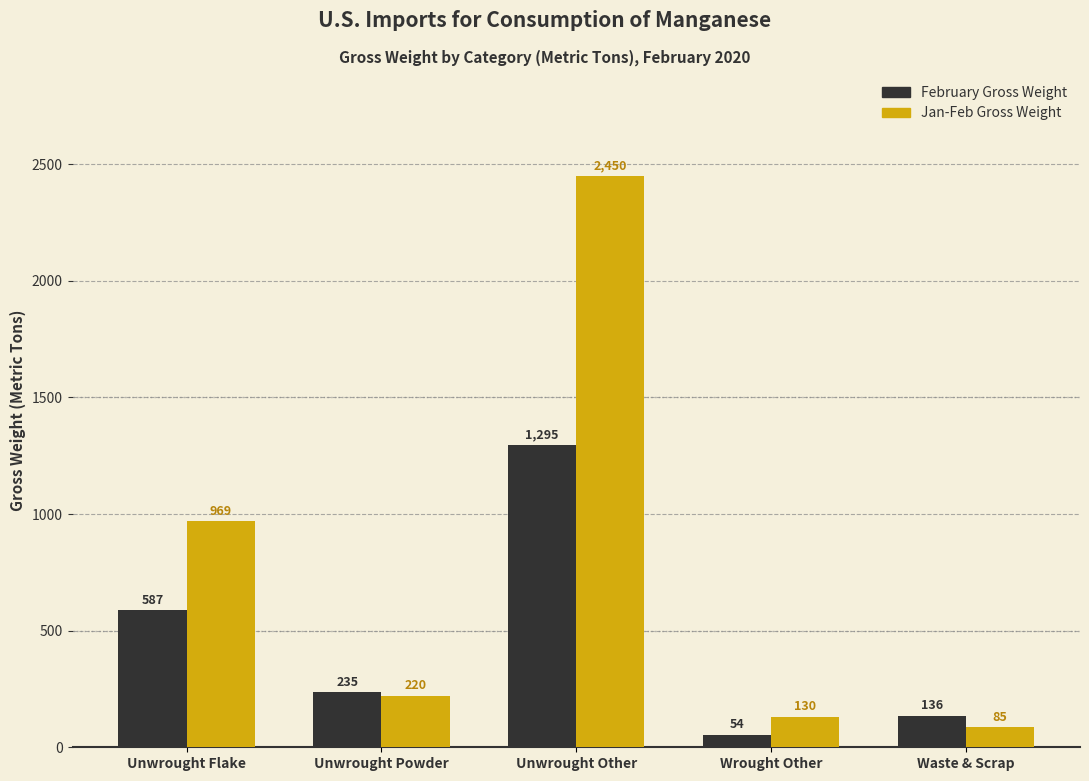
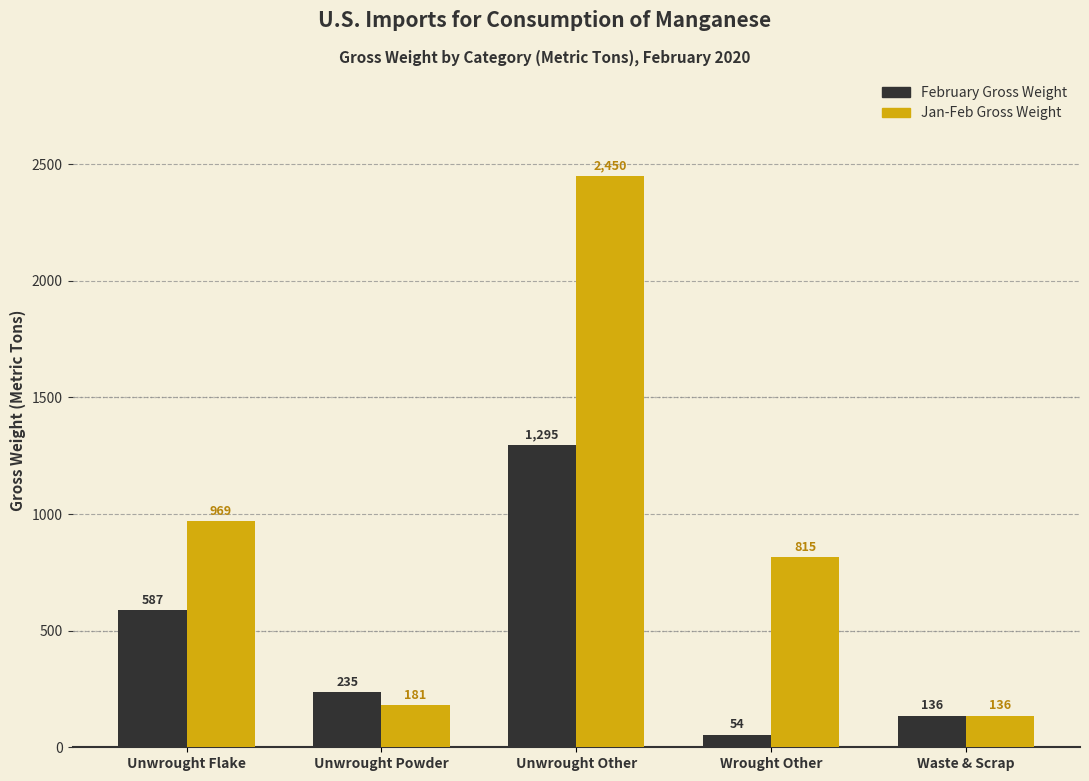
Jan-Feb Gross Weight, Unwrought Powder: 220 -> 181
Jan-Feb Gross Weight, Wrought Other: 130 -> 815
Jan-Feb Gross Weight, Waste & Scrap: 85 -> 136
